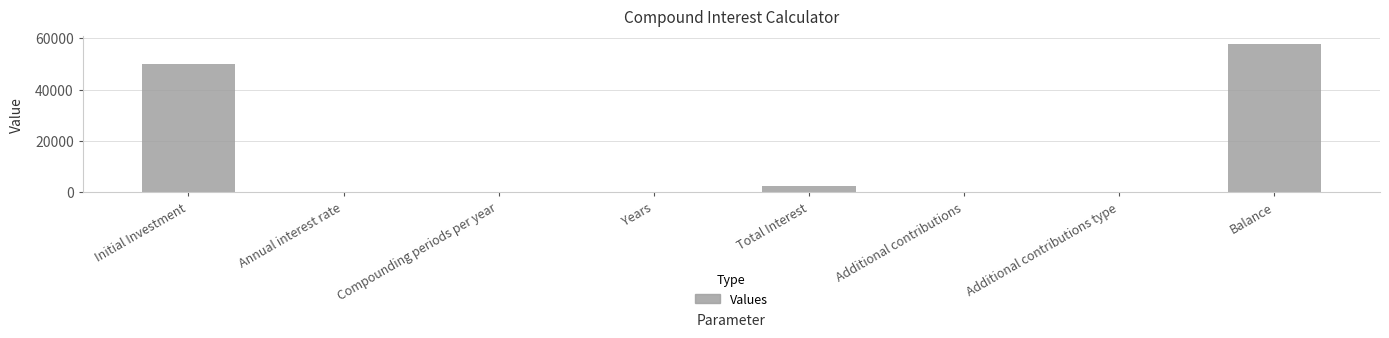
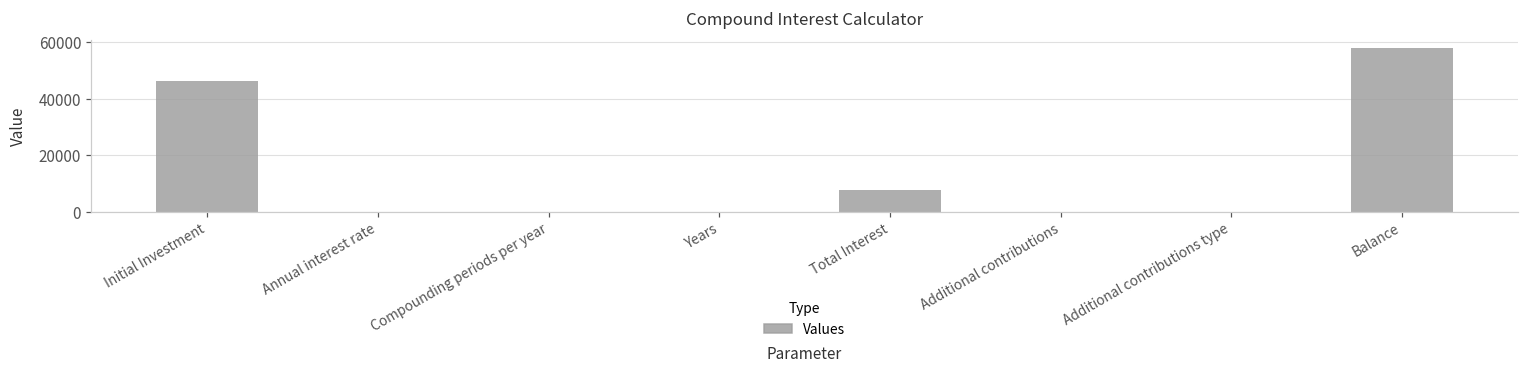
Initial Investment: 50000 -> 46000
Total Interest: 2000 -> 8000
